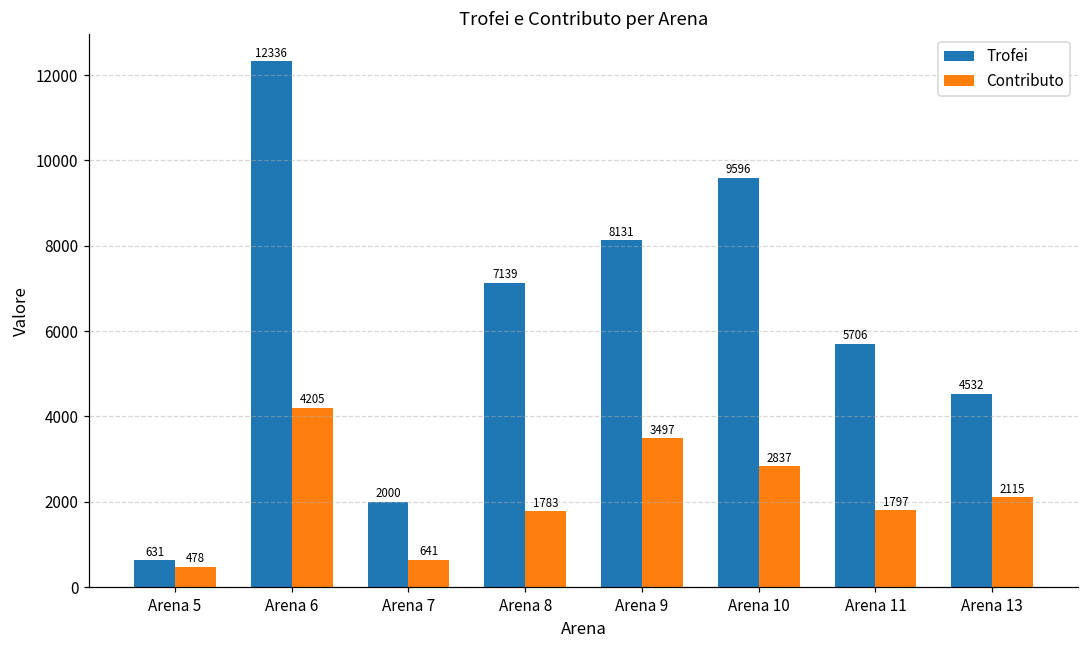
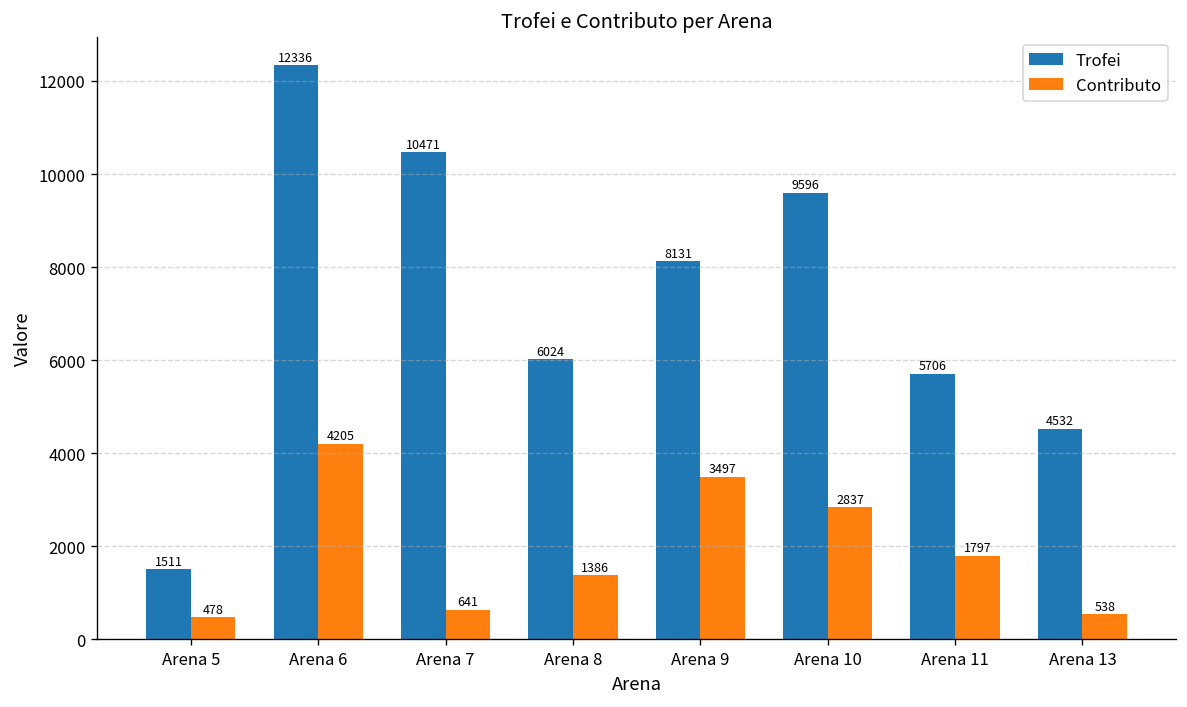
Trofei, Arena 5: 631 -> 1511
Trofei, Arena 7: 2000 -> 10471
Trofei, Arena 8: 7139 -> 6024
Contributo, Arena 8: 1783 -> 1386
Contributo, Arena 13: 2115 -> 538
